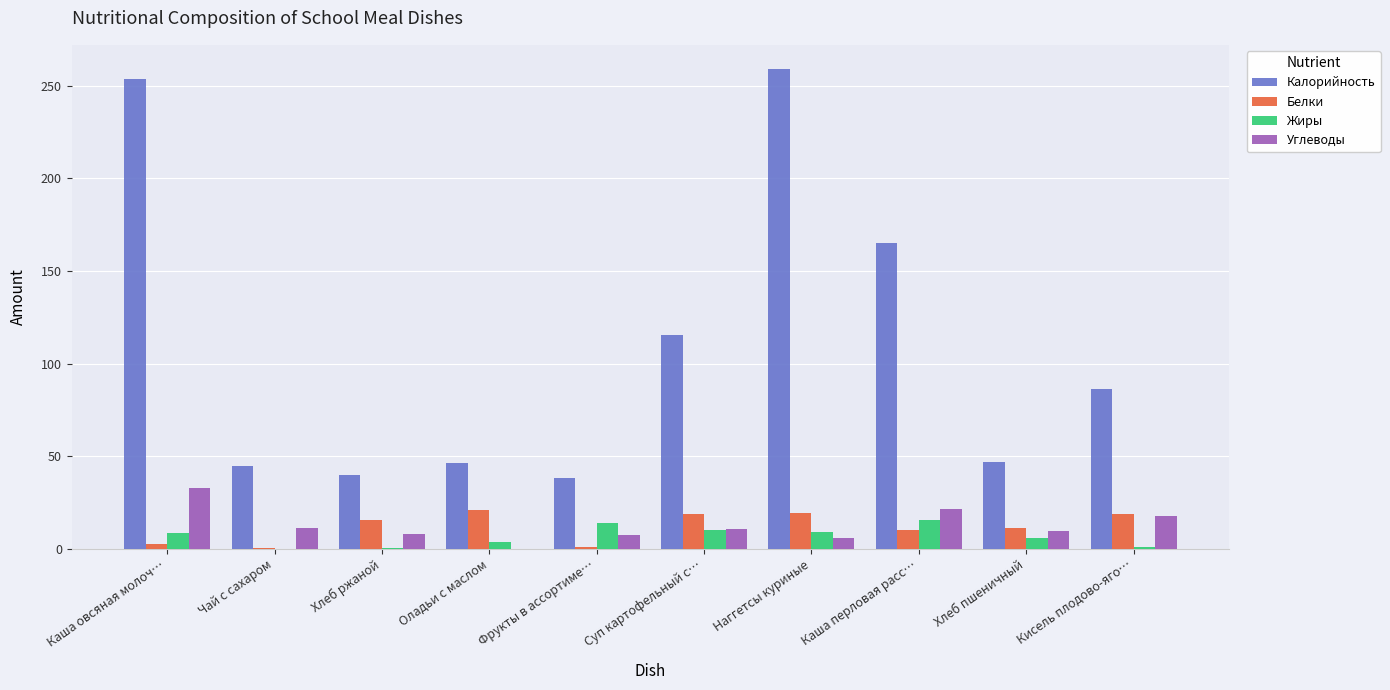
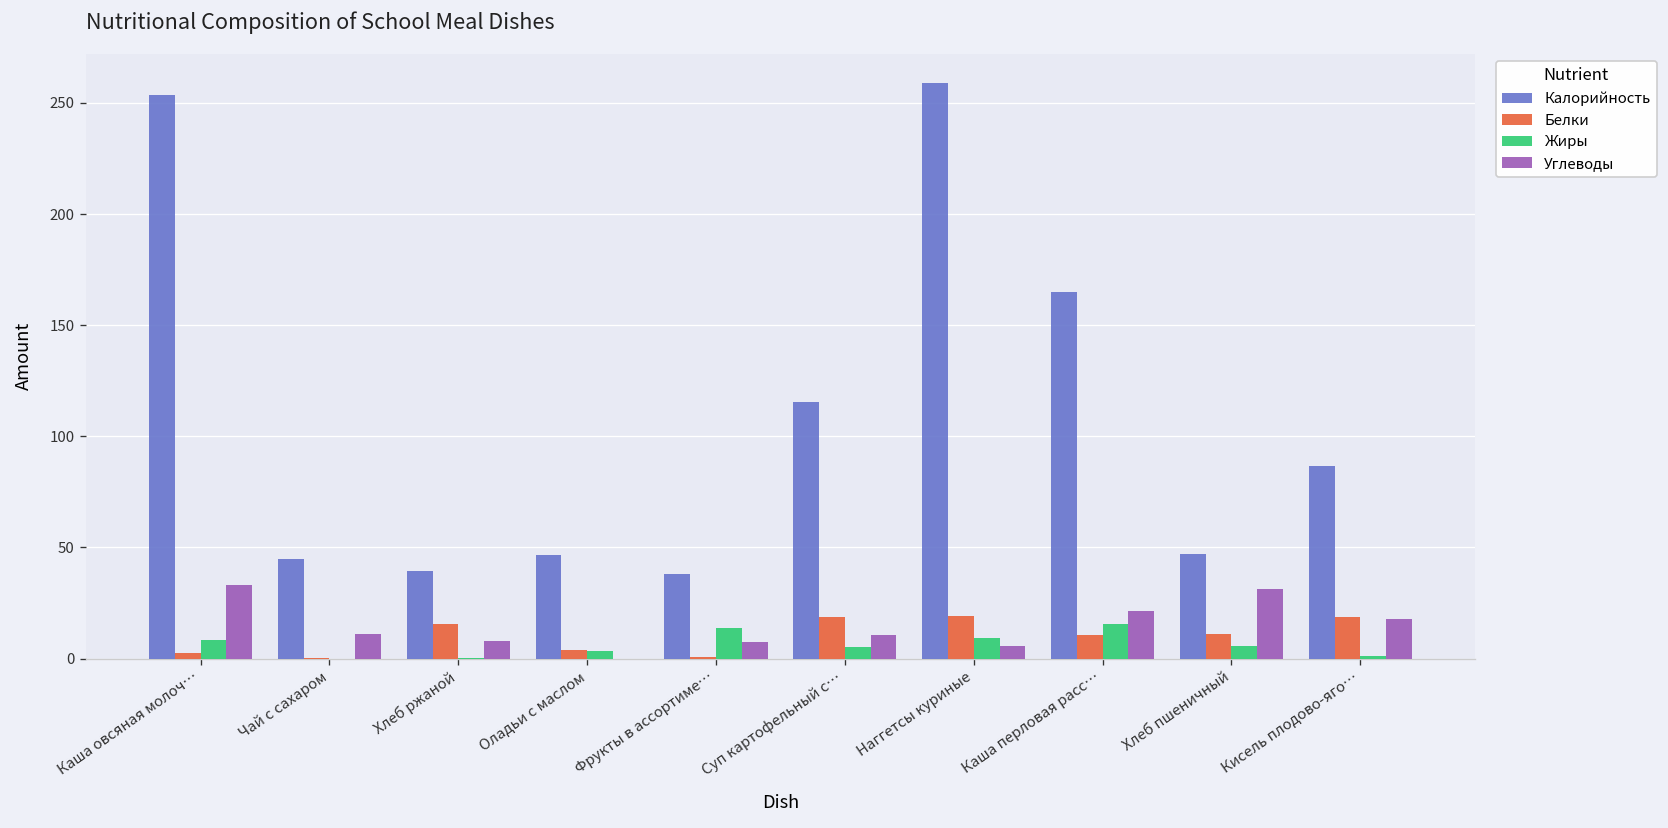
Белки, Оладьи с маслом: 21 -> 4
Жиры, Суп картофельный с…: 10 -> 5
Углеводы, Хлеб пшеничный: 10 -> 31
